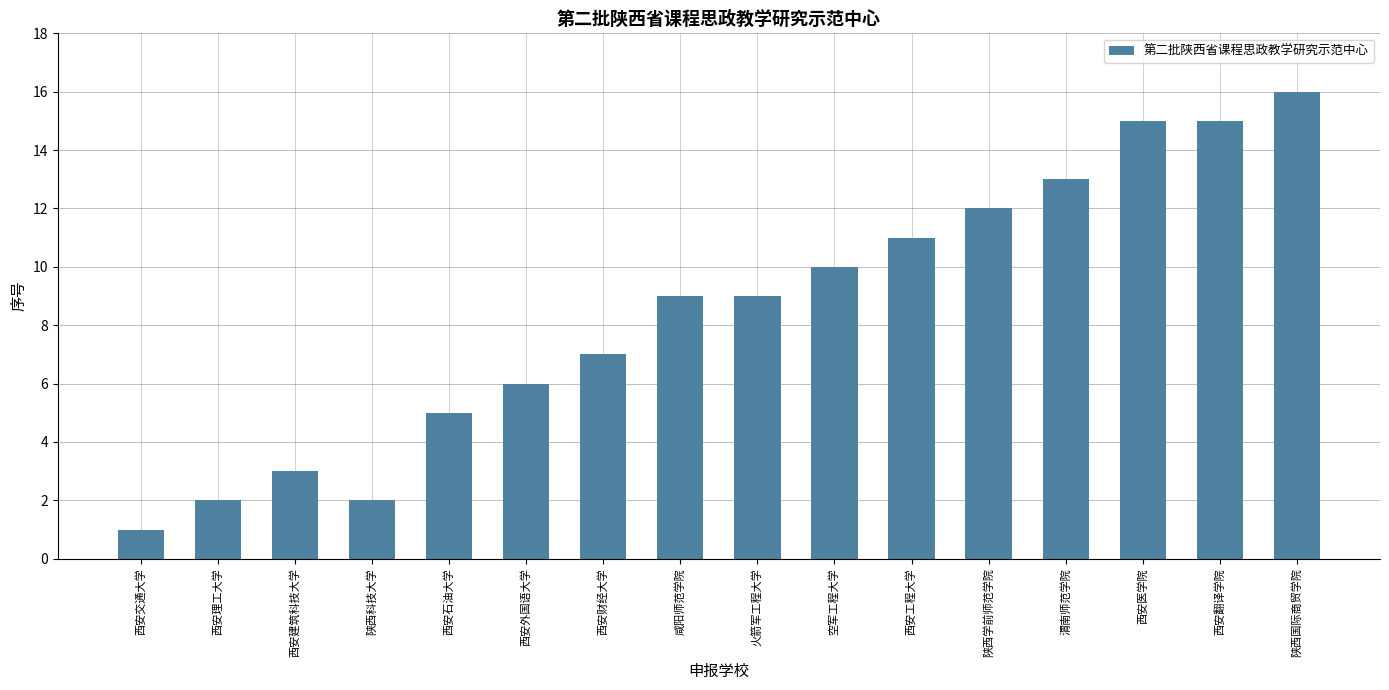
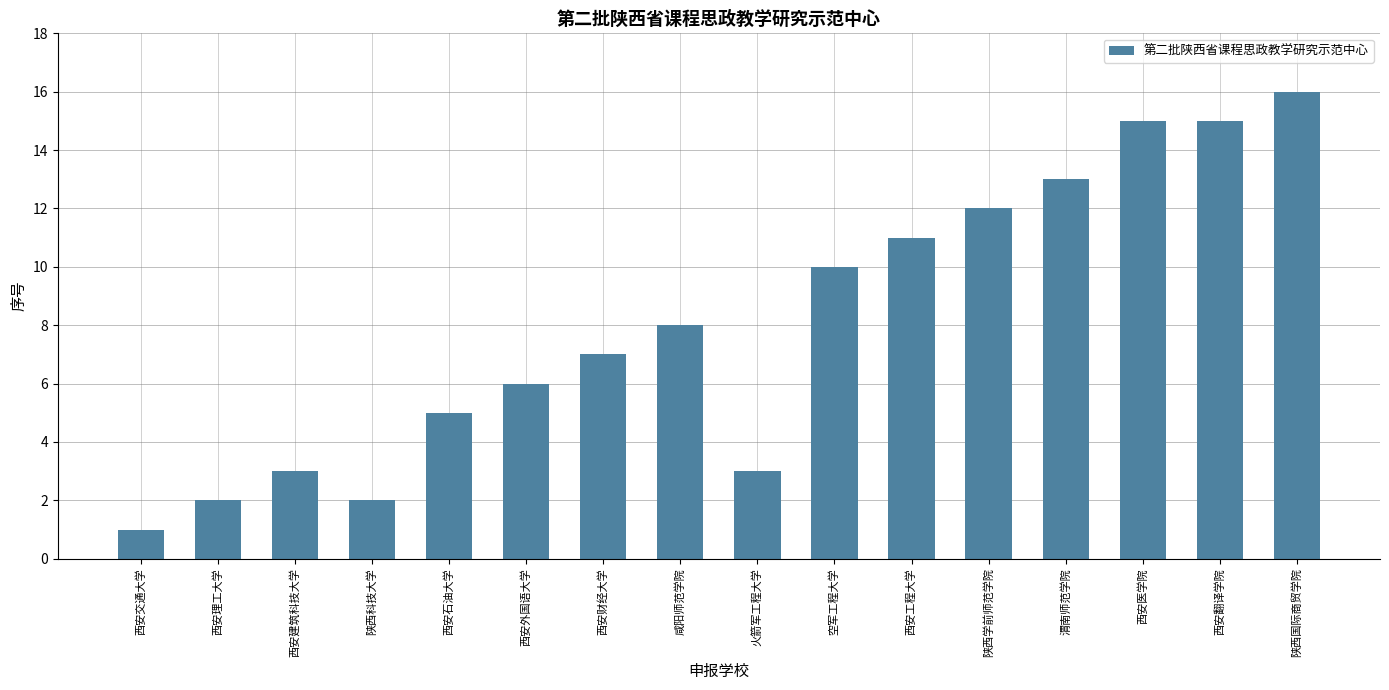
咸阳师范学院: 9 -> 8
火箭军工程大学: 9 -> 3
